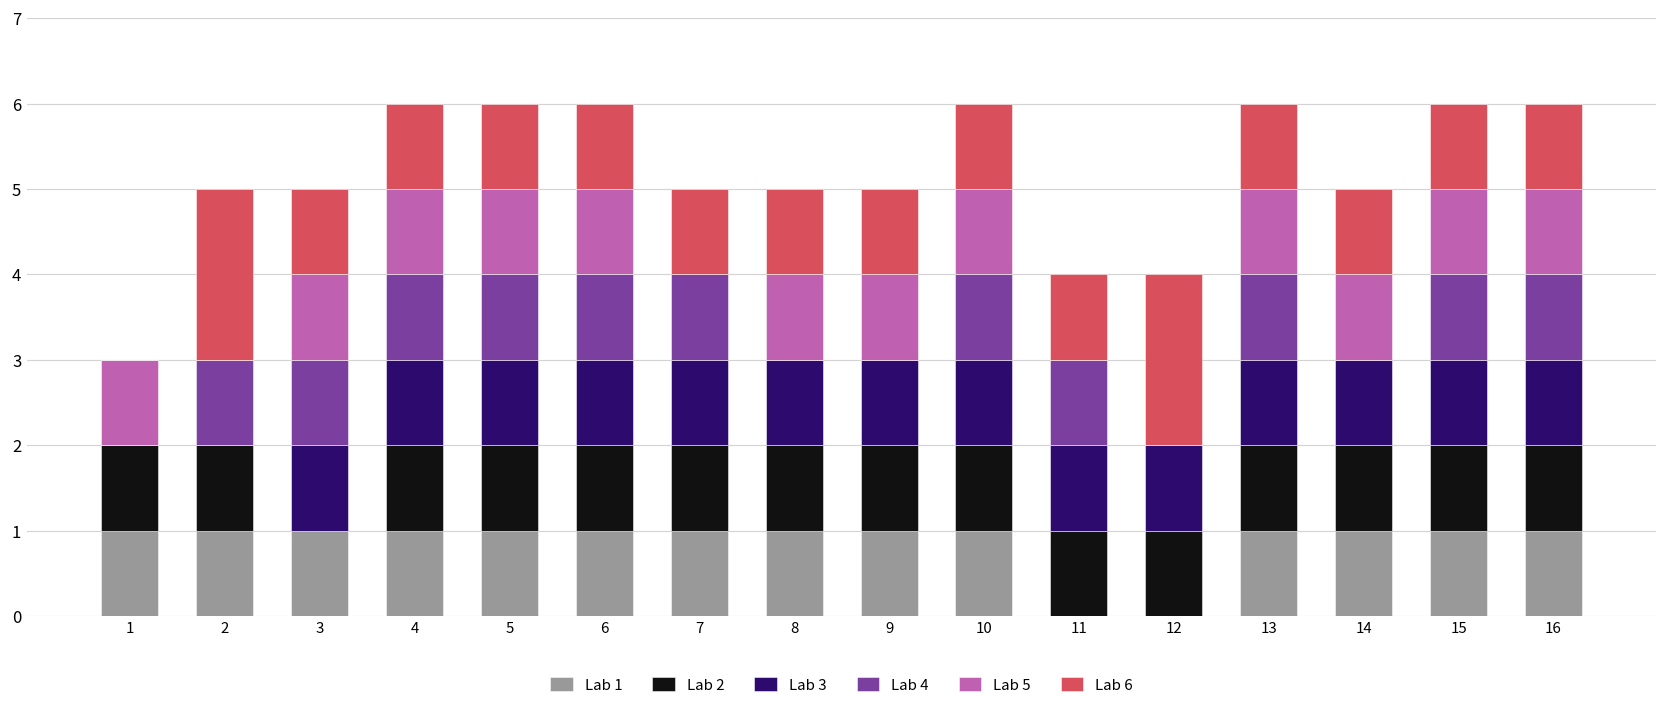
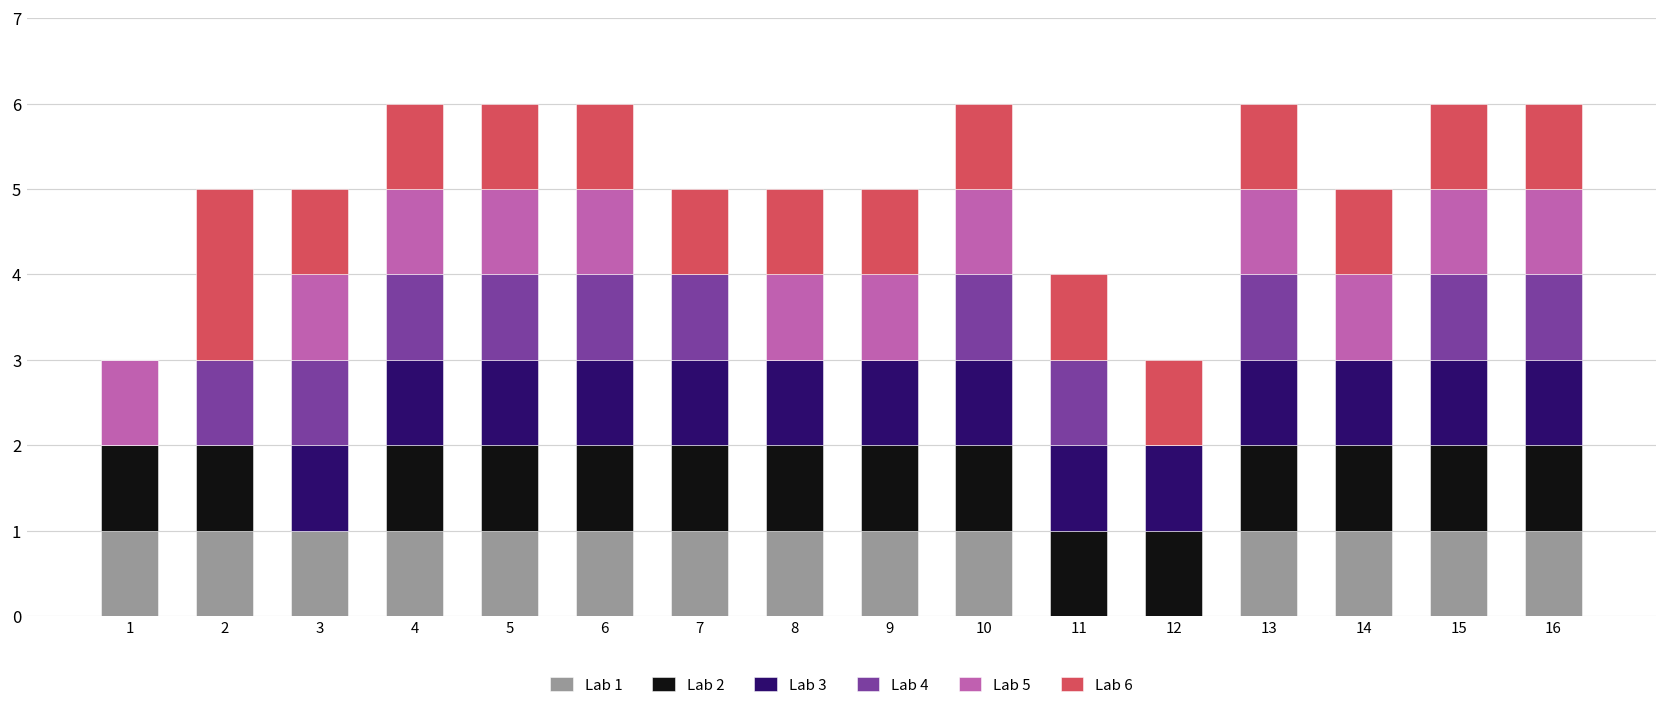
Lab 6, 12: 2 -> 1
